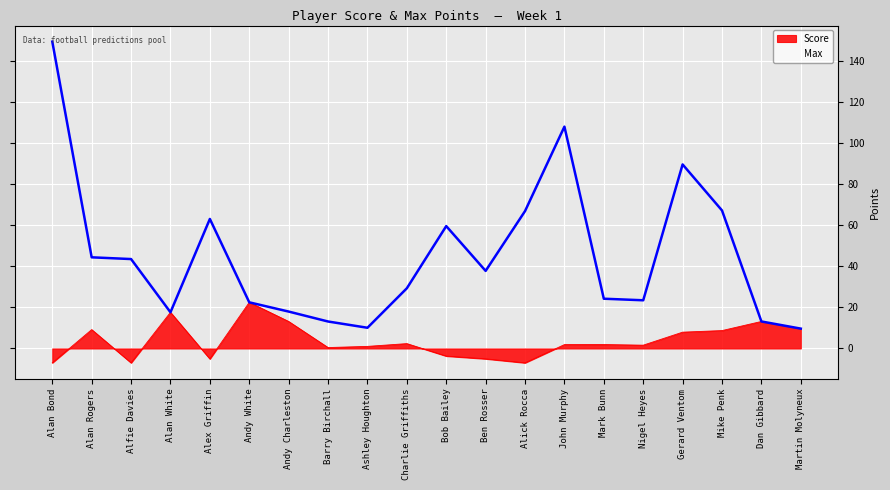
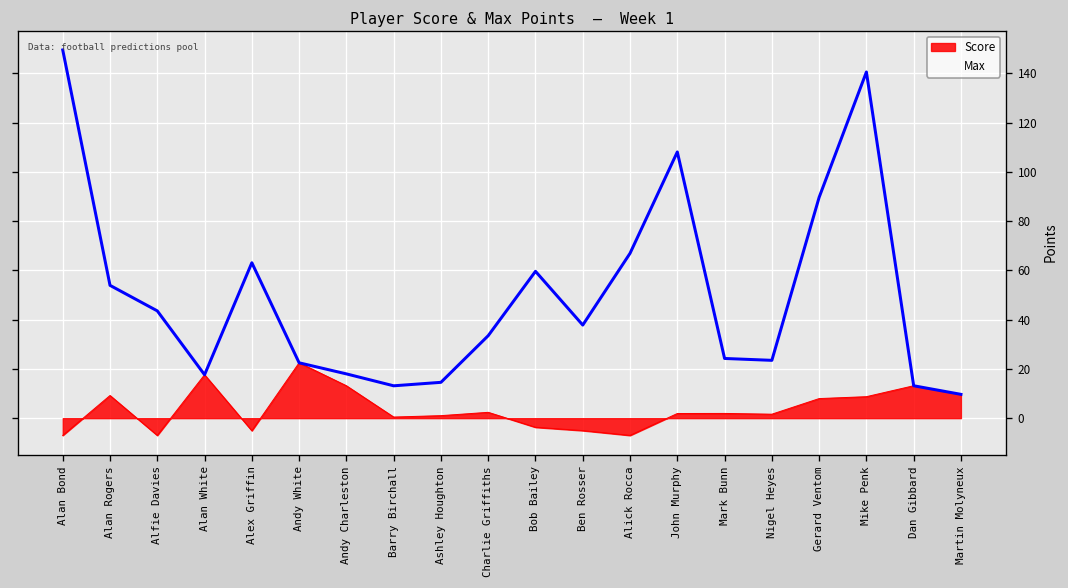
Max, Alan Rogers: 44 -> 54
Max, Ashley Houghton: 10 -> 15
Max, Charlie Griffiths: 29 -> 33
Max, Mike Penk: 67 -> 141
